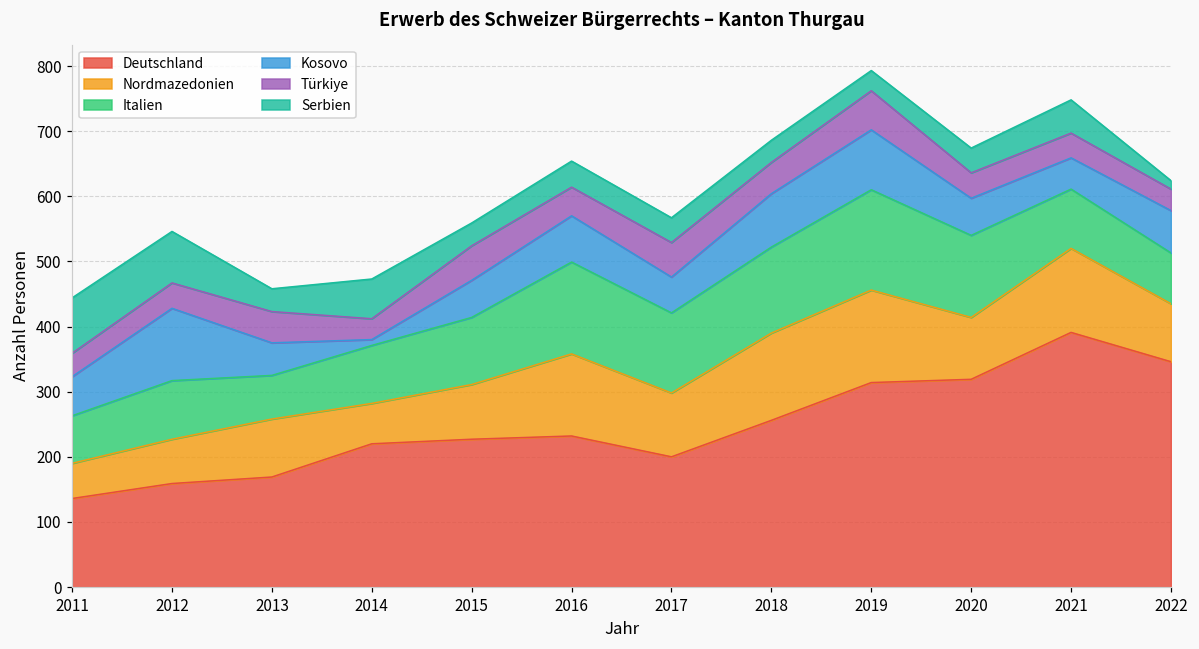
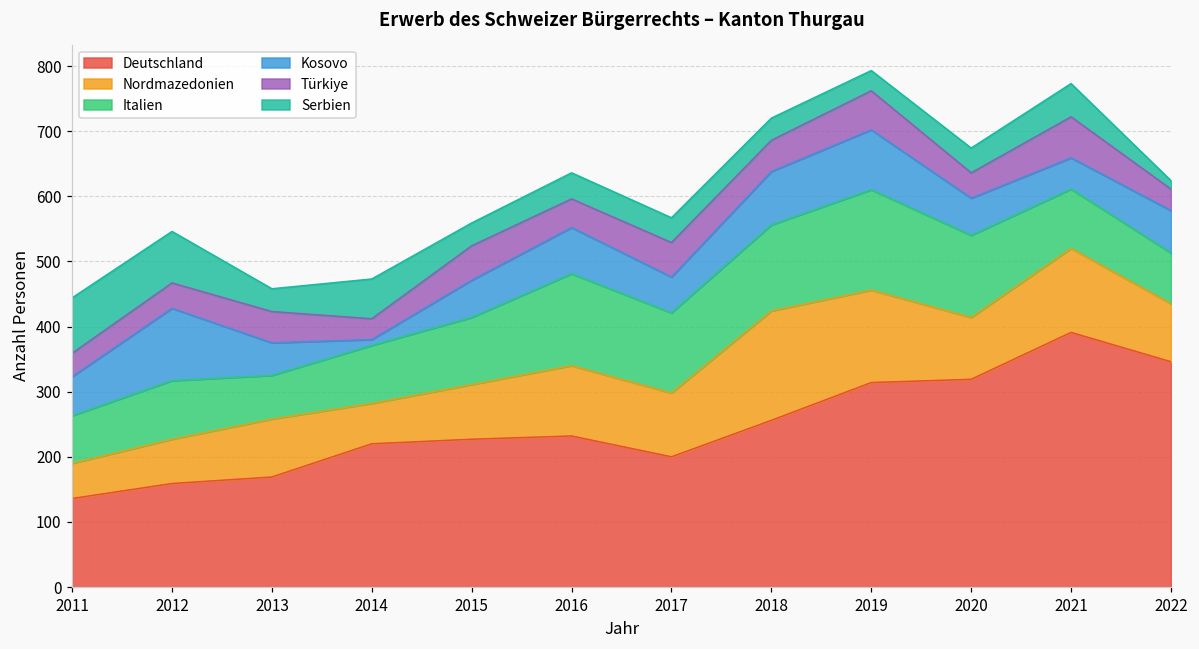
Nordmazedonien, 2016: 130 -> 110
Nordmazedonien, 2018: 130 -> 170
Türkiye, 2021: 40 -> 60
